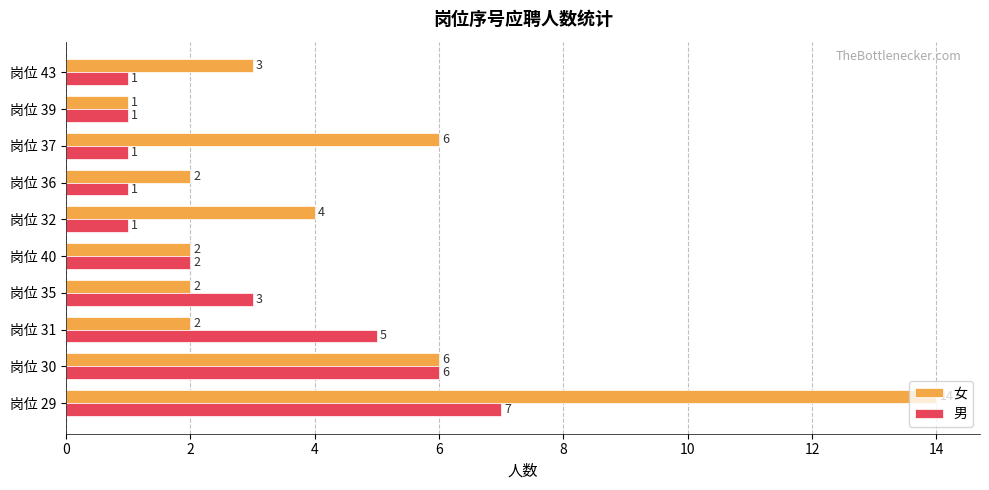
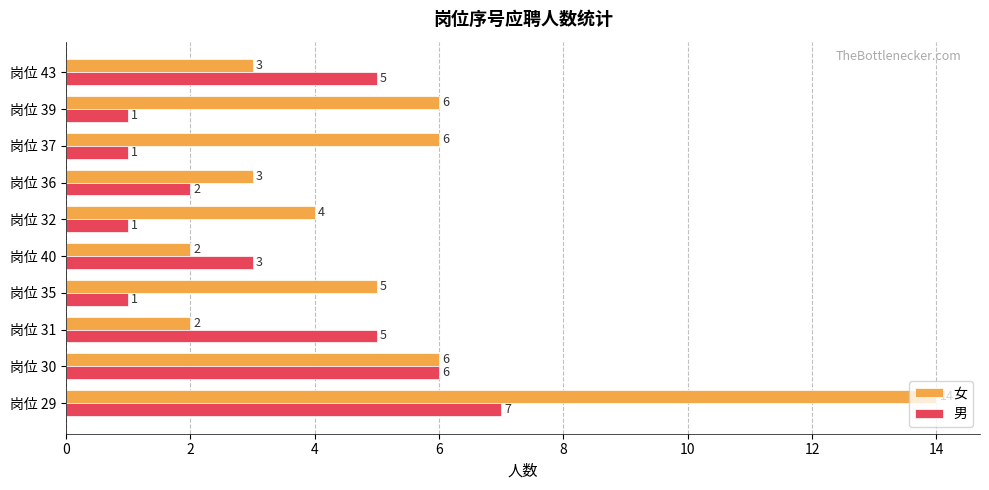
男, 岗位 43: 1 -> 5
女, 岗位 39: 1 -> 6
女, 岗位 36: 2 -> 3
男, 岗位 36: 1 -> 2
男, 岗位 40: 2 -> 3
女, 岗位 35: 2 -> 5
男, 岗位 35: 3 -> 1
